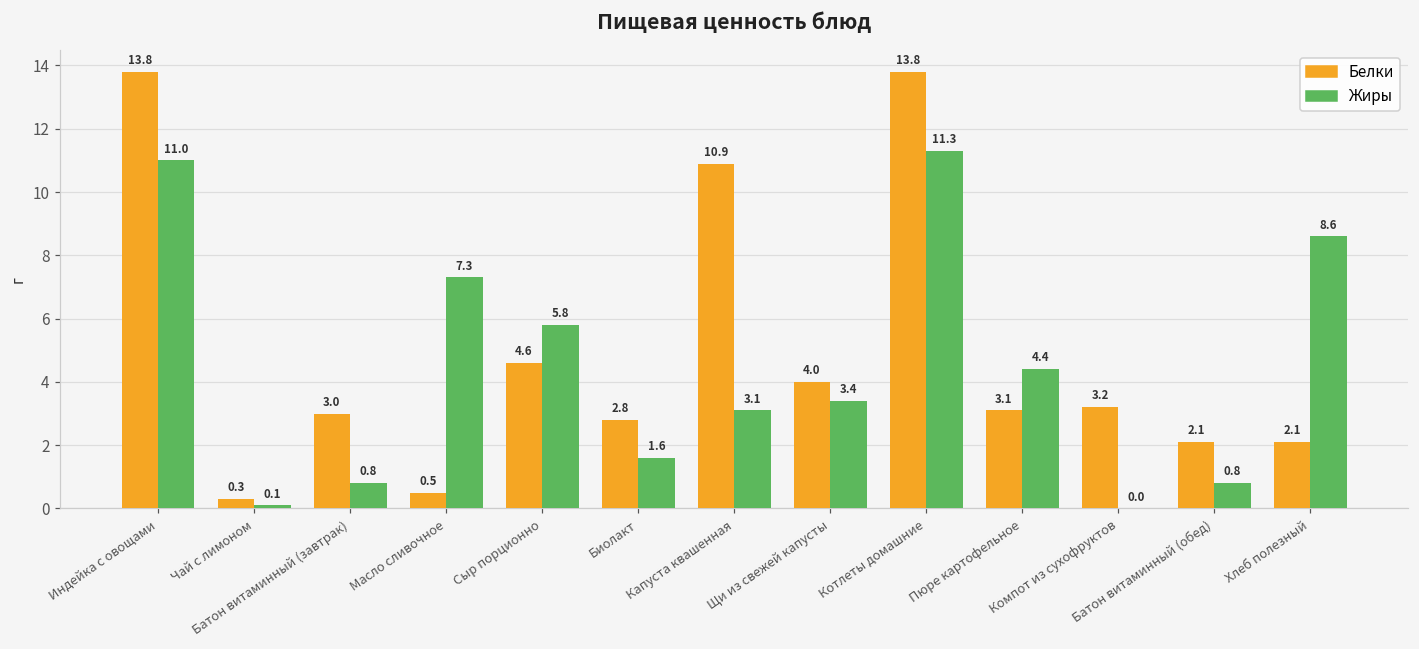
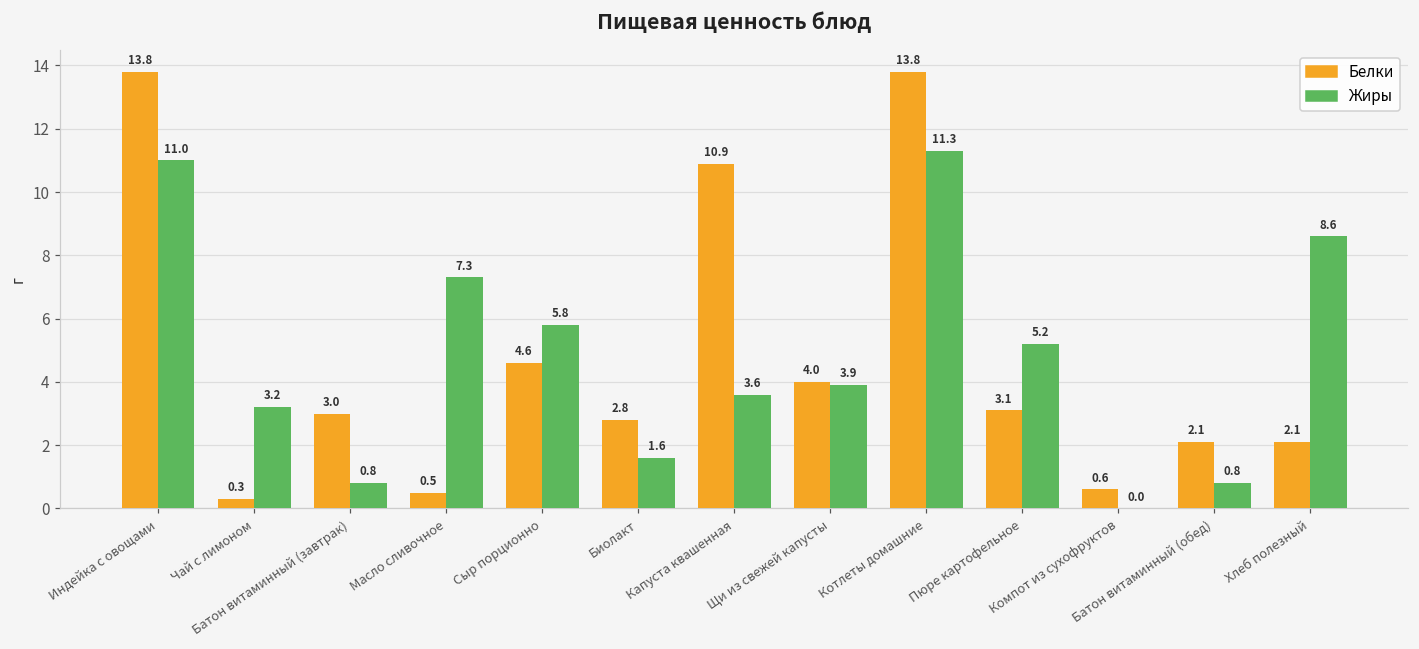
Жиры, Чай с лимоном: 0.1 -> 3.2
Жиры, Капуста квашенная: 3.1 -> 3.6
Жиры, Щи из свежей капусты: 3.4 -> 3.9
Жиры, Пюре картофельное: 4.4 -> 5.2
Белки, Компот из сухофруктов: 3.2 -> 0.6
